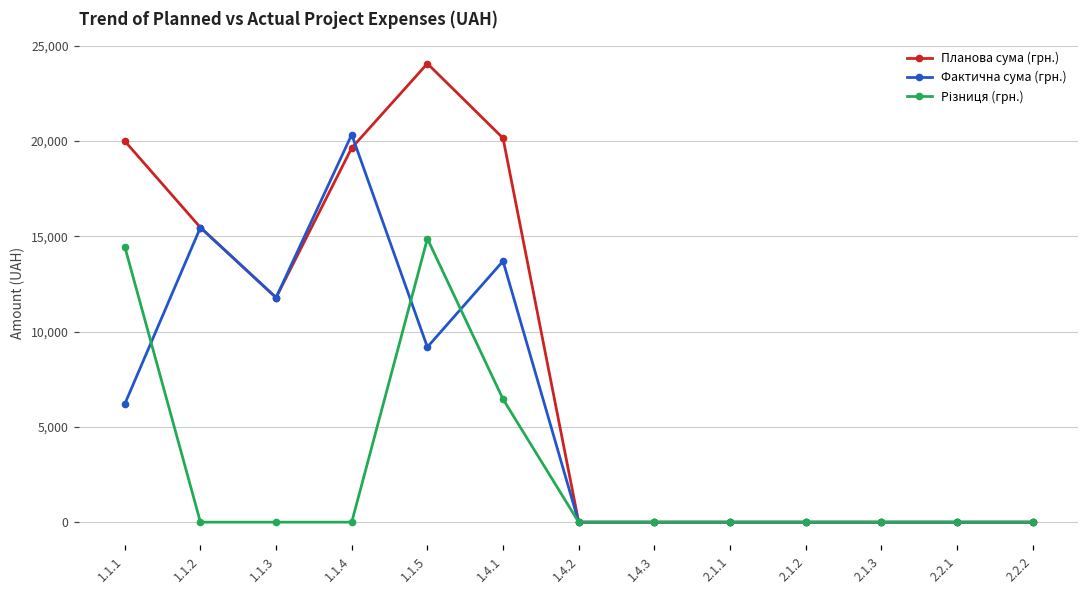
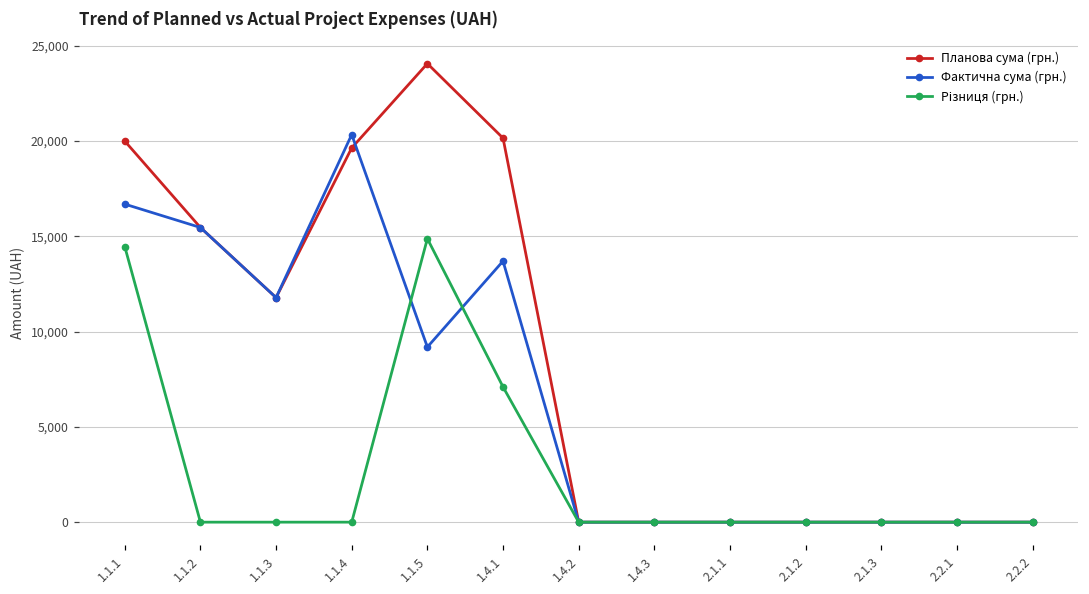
Фактична сума (грн.), 1.1.1: 6,200 -> 16,700
Різниця (грн.), 1.4.1: 6,500 -> 7,100
